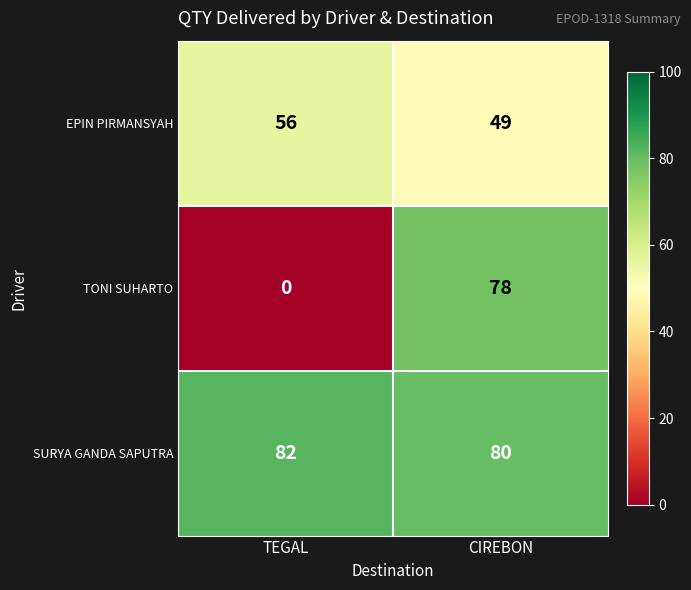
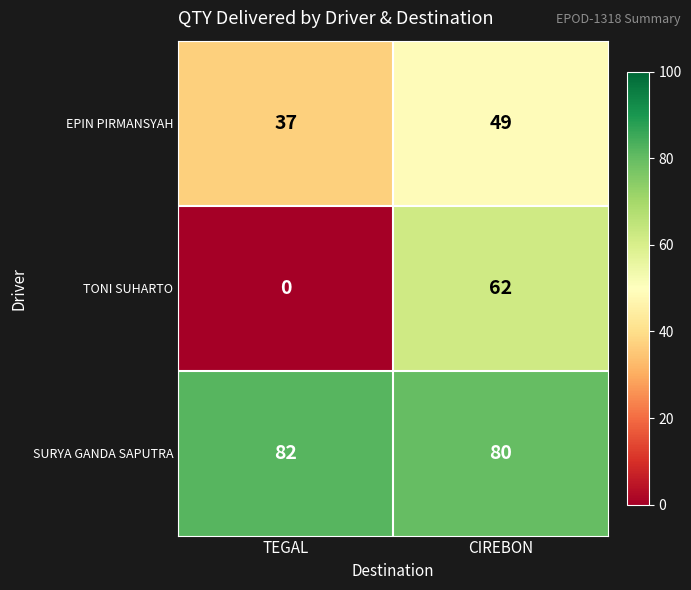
EPIN PIRMANSYAH, TEGAL: 56 -> 37
TONI SUHARTO, CIREBON: 78 -> 62
